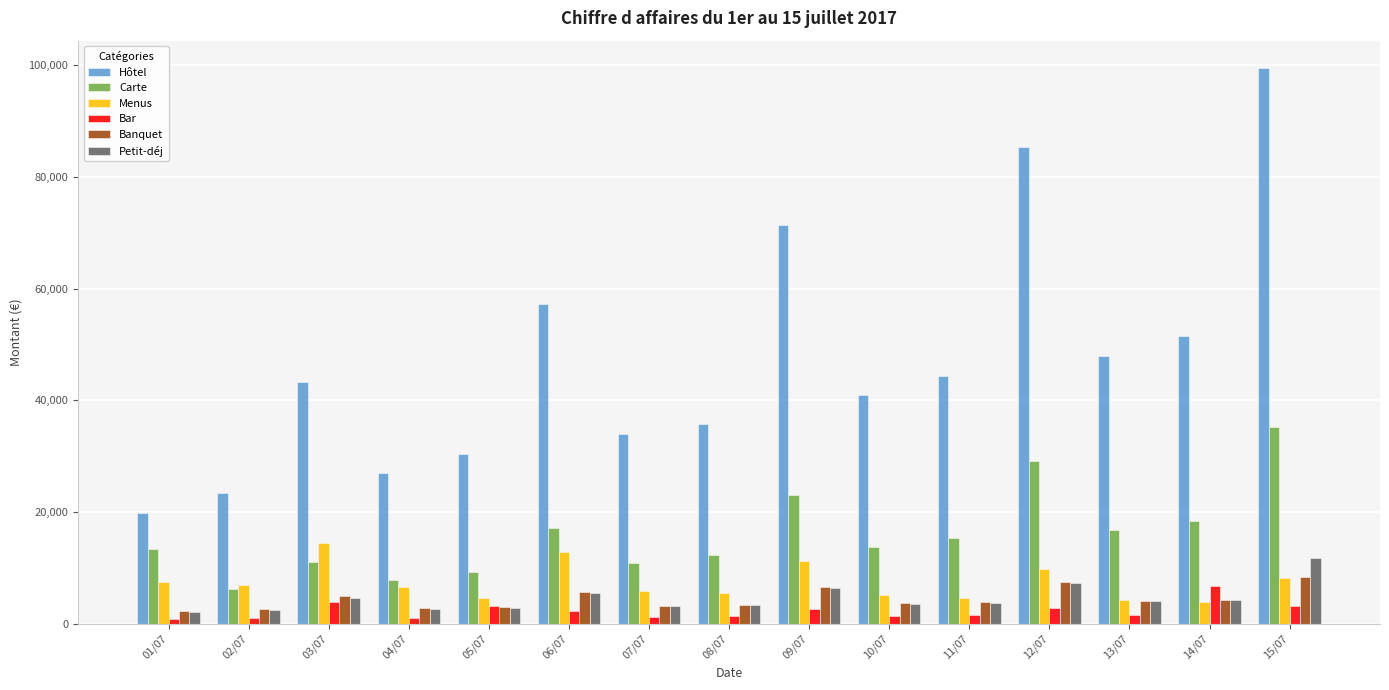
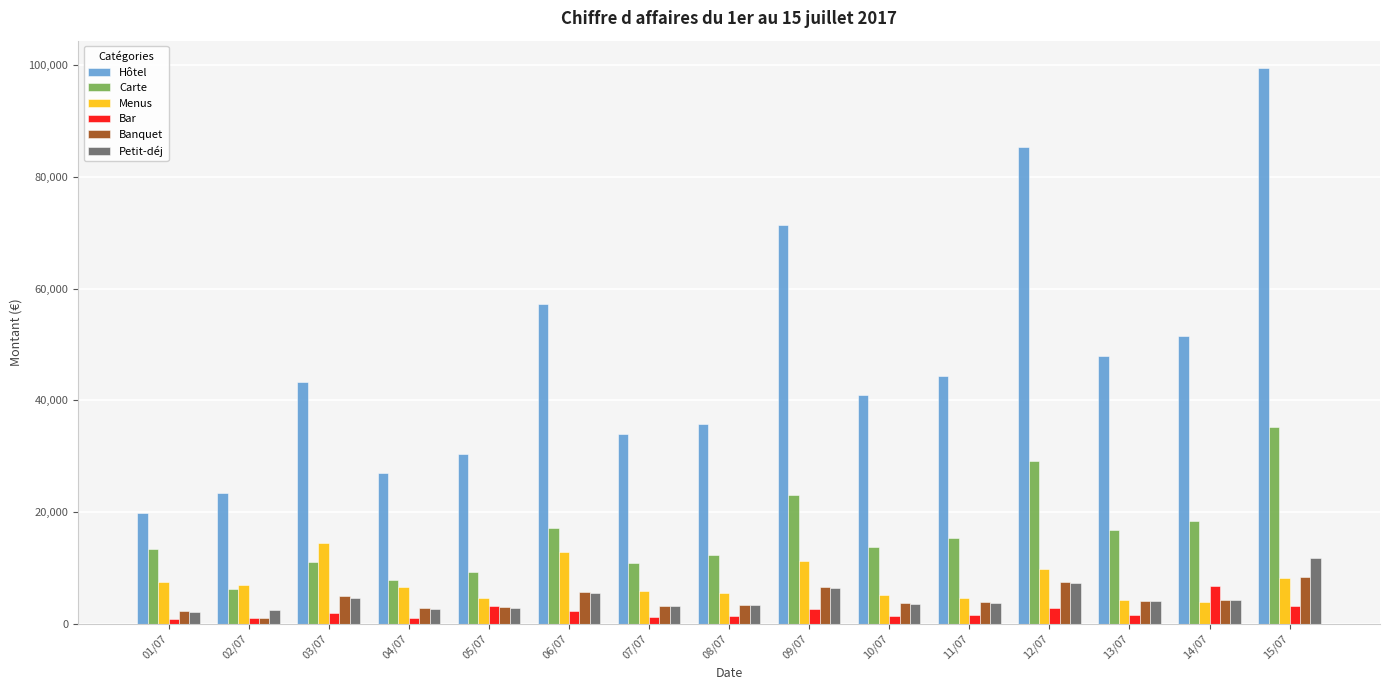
Banquet, 02/07: 3,000 -> 1,000
Bar, 03/07: 4,000 -> 2,000
